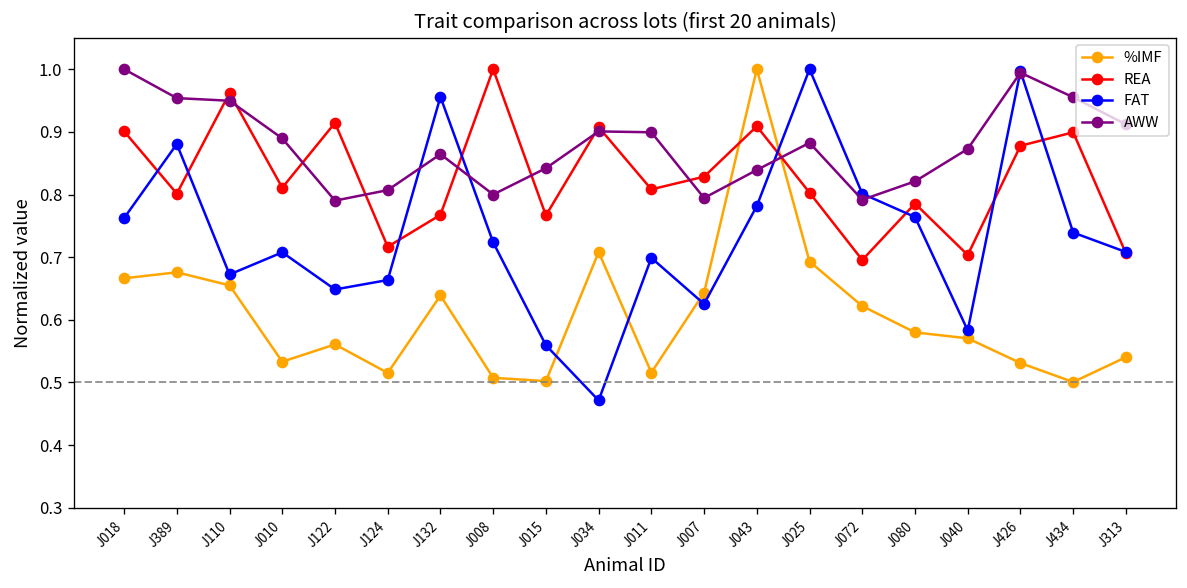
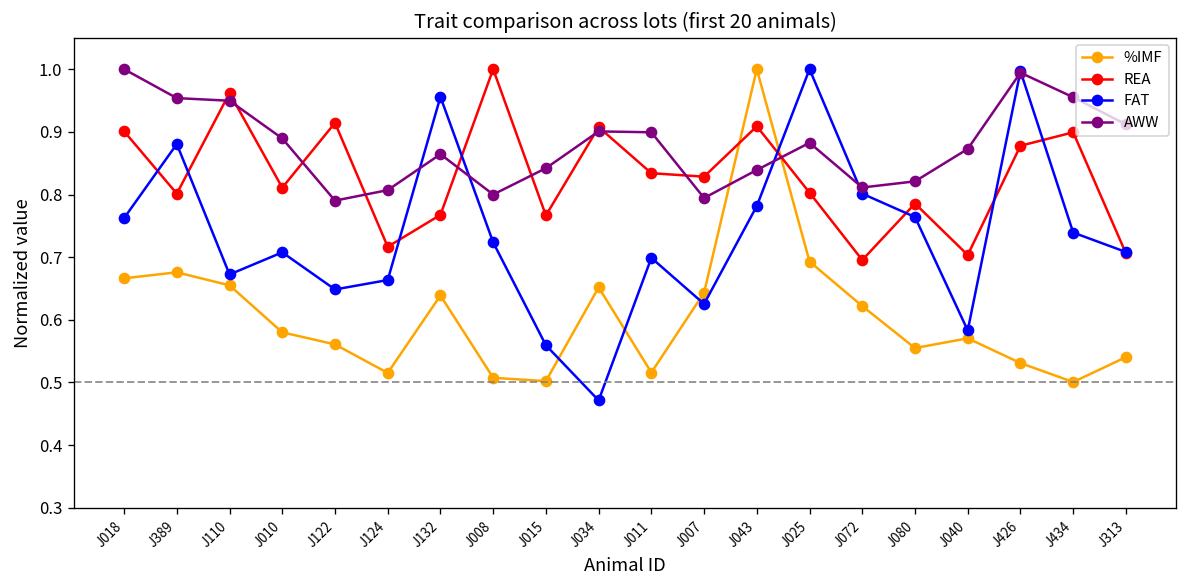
%IMF, J010: 0.53 -> 0.58
%IMF, J034: 0.71 -> 0.65
REA, J011: 0.81 -> 0.83
AWW, J072: 0.79 -> 0.81
%IMF, J080: 0.58 -> 0.55
